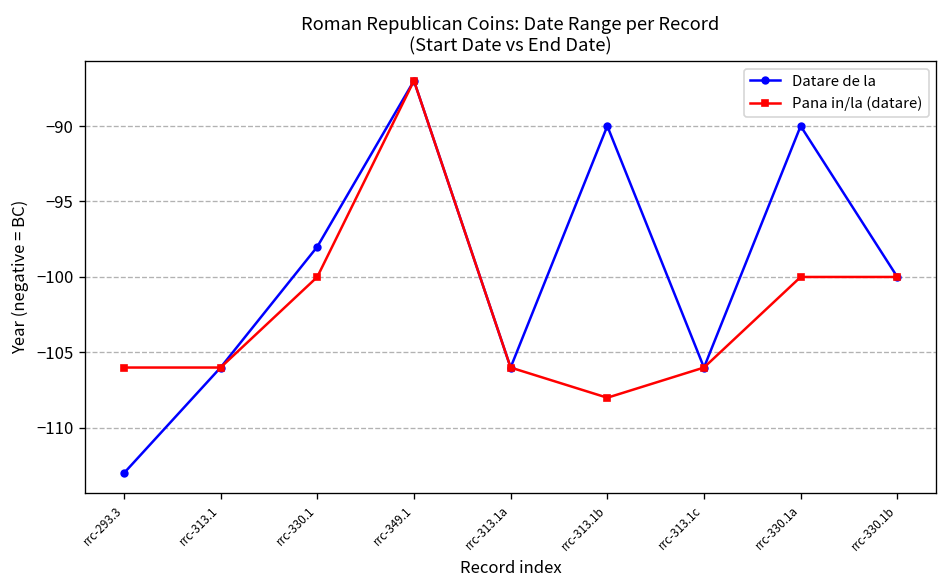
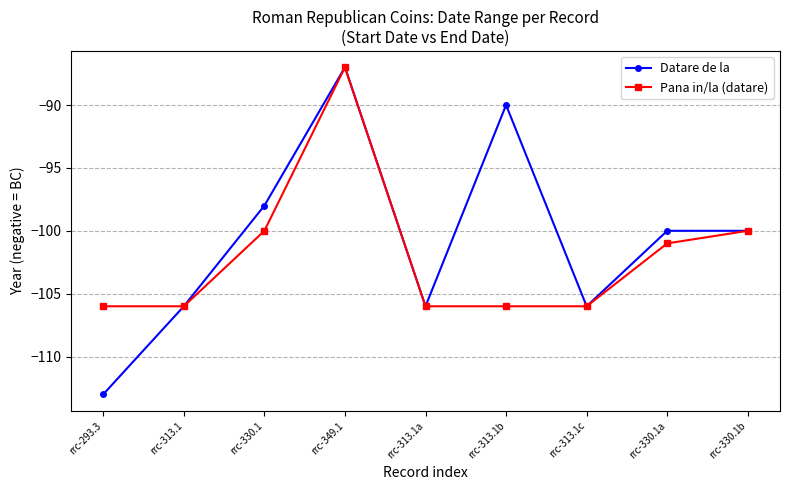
Pana in/la (datare), rrc-313.1b: -108 -> -106
Datare de la, rrc-330.1a: -90 -> -100
Pana in/la (datare), rrc-330.1a: -100 -> -101
